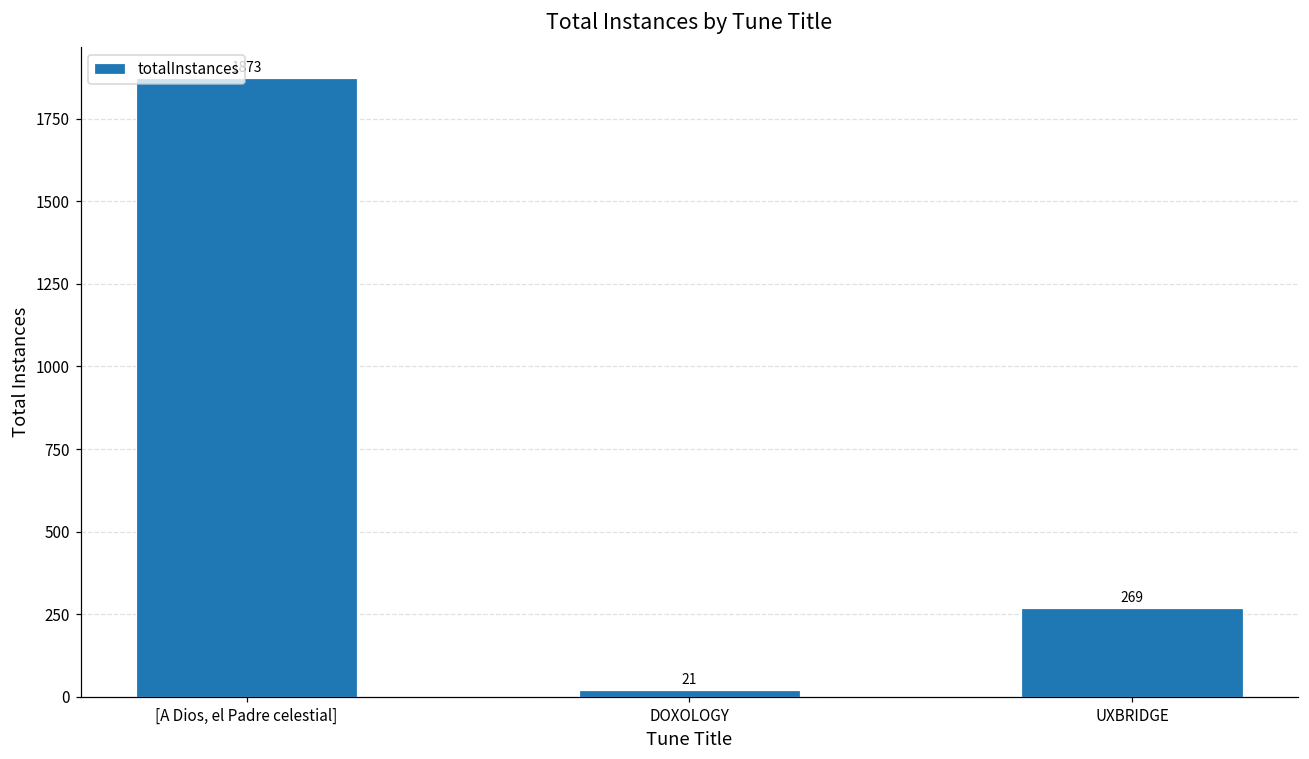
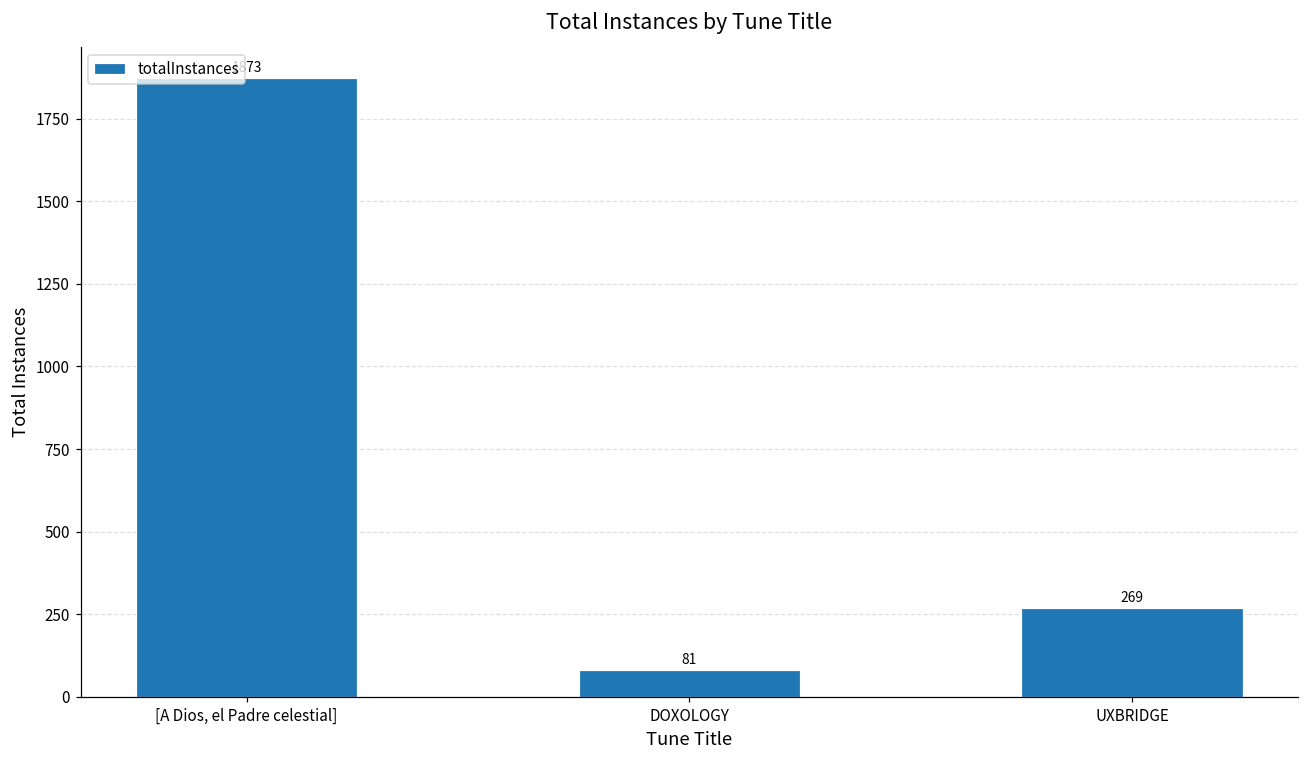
DOXOLOGY: 21 -> 81
